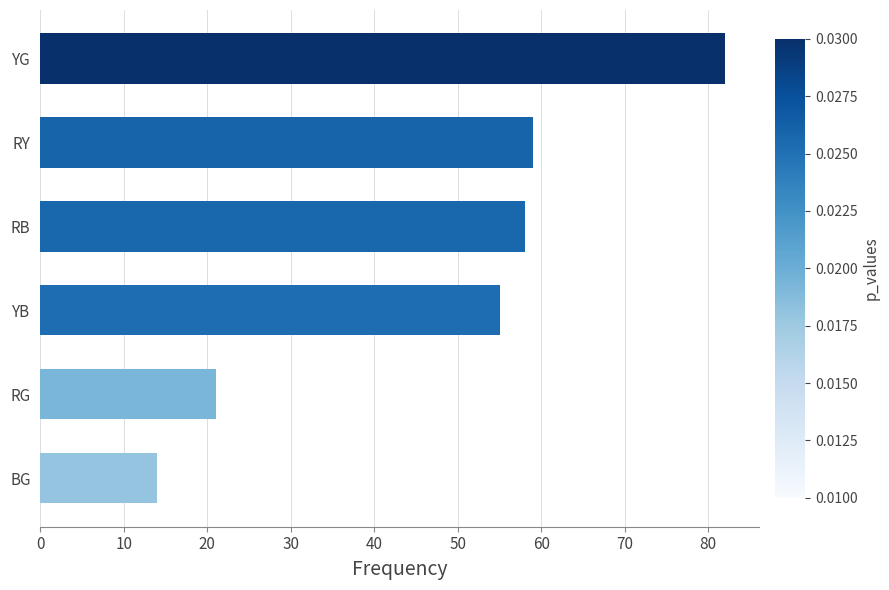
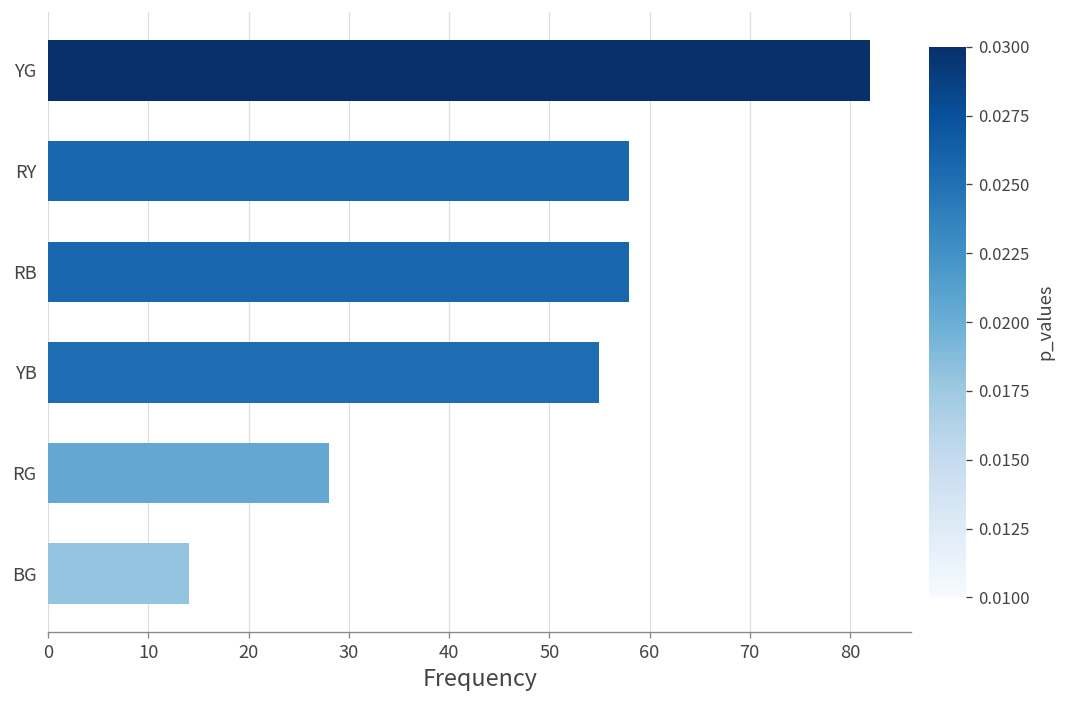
RY: 59 -> 58
RG: 21 -> 28
